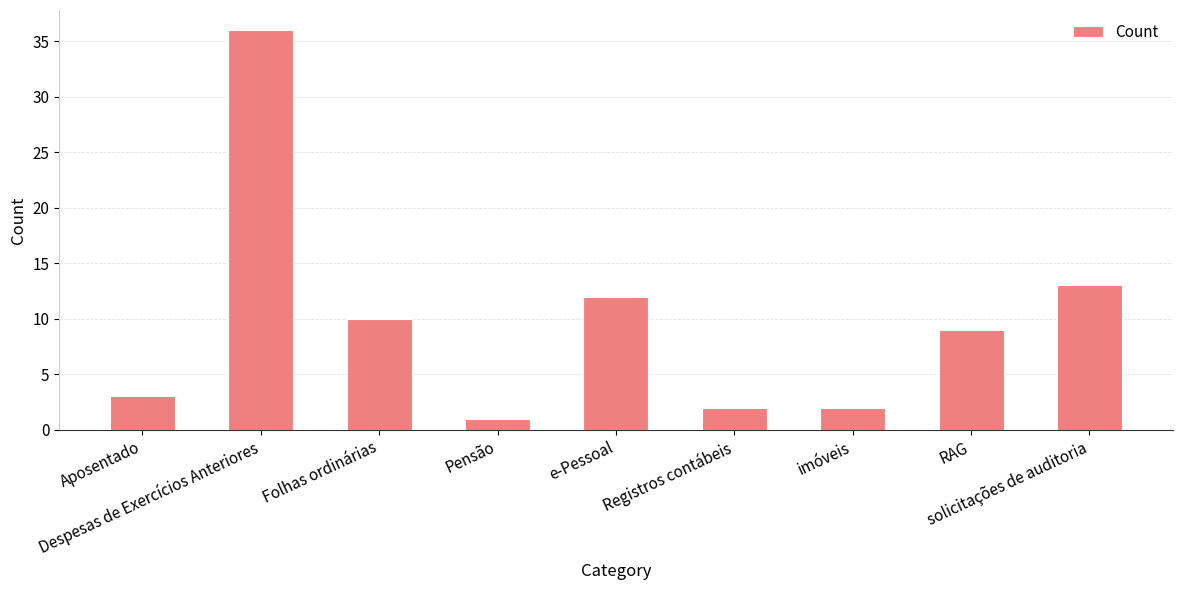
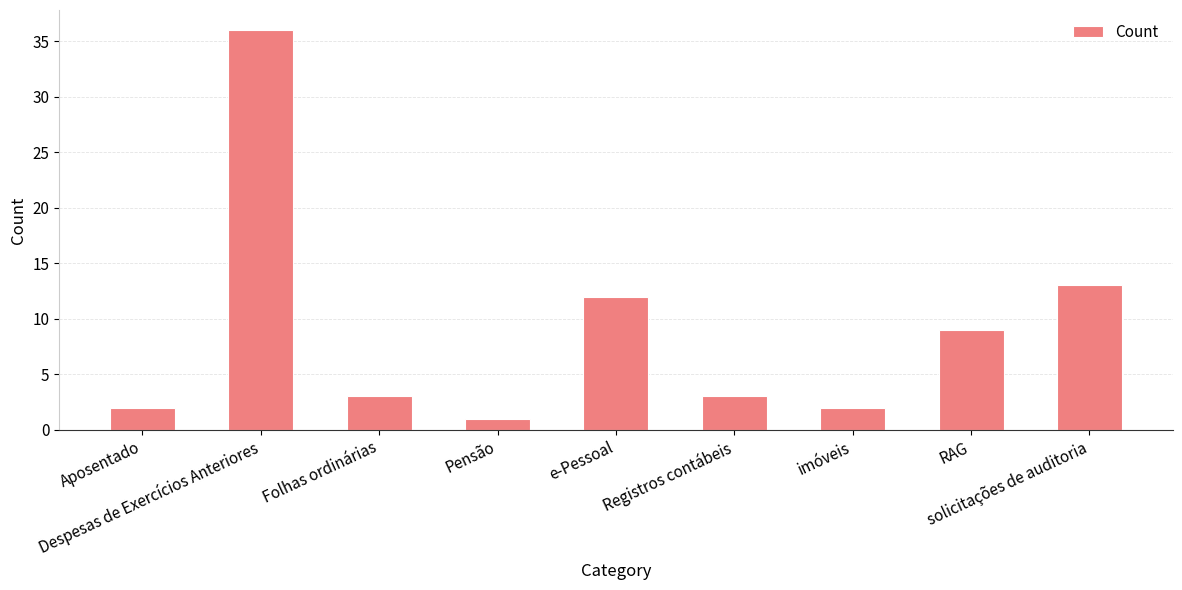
Aposentado: 3 -> 2
Folhas ordinárias: 10 -> 3
Registros contábeis: 2 -> 3
